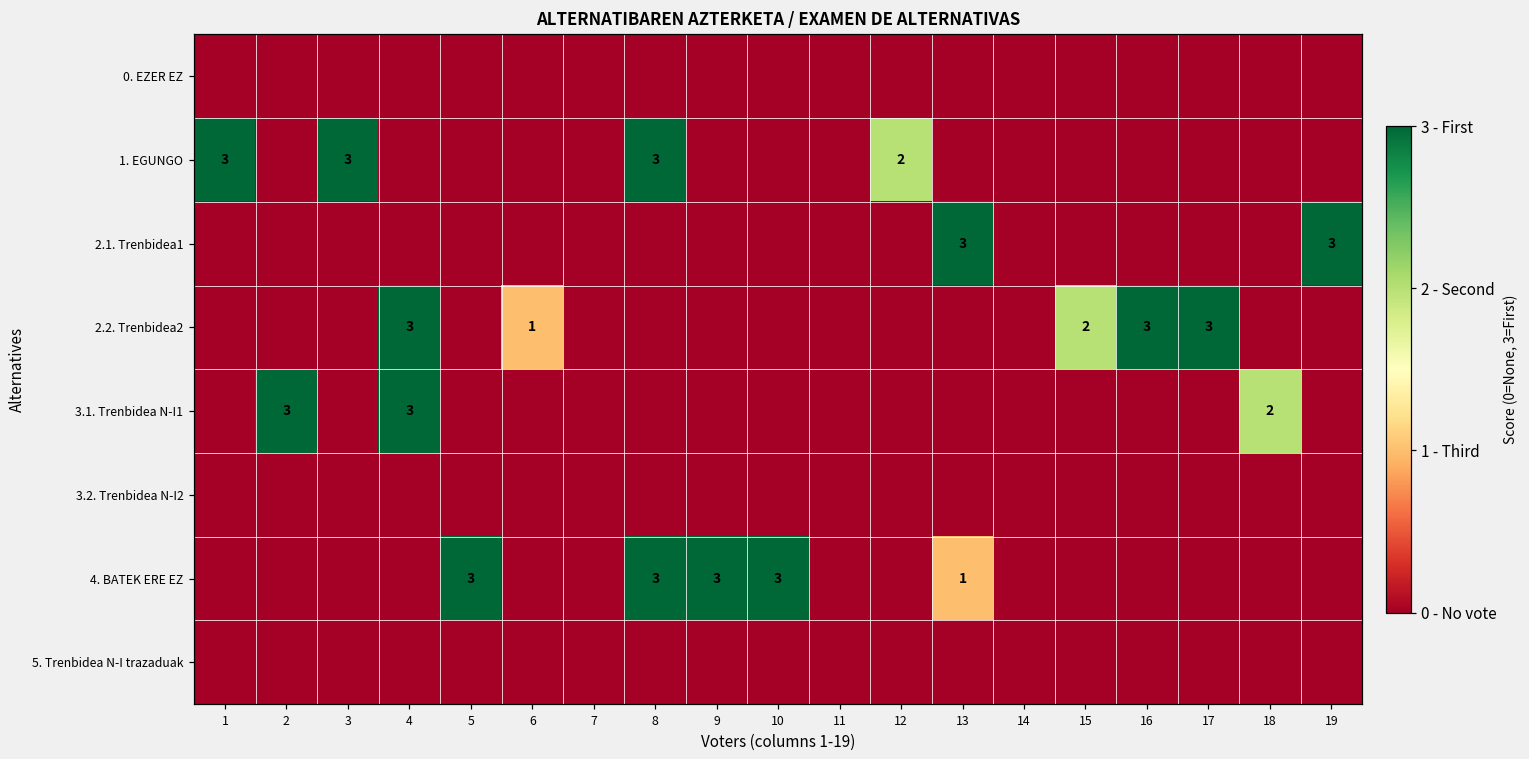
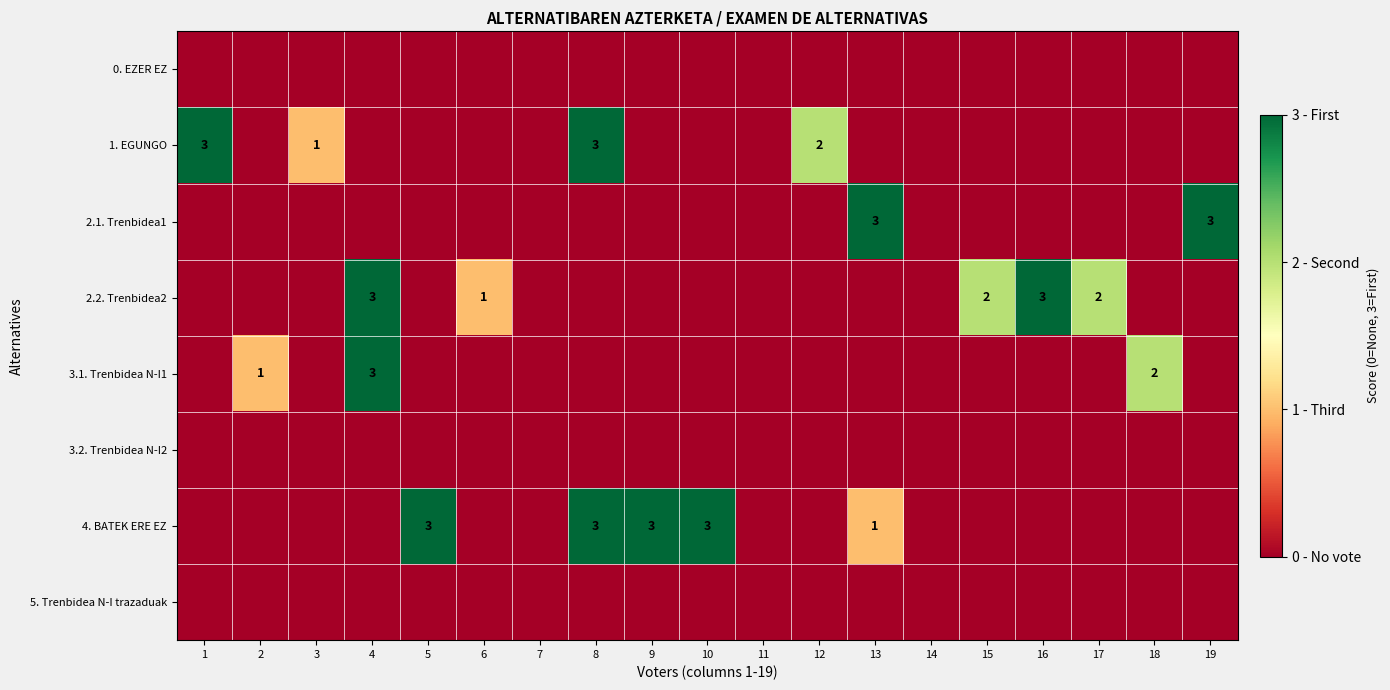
1. EGUNGO, 3: 3 -> 1
2.2. Trenbidea2, 17: 3 -> 2
3.1. Trenbidea N-I1, 2: 3 -> 1
